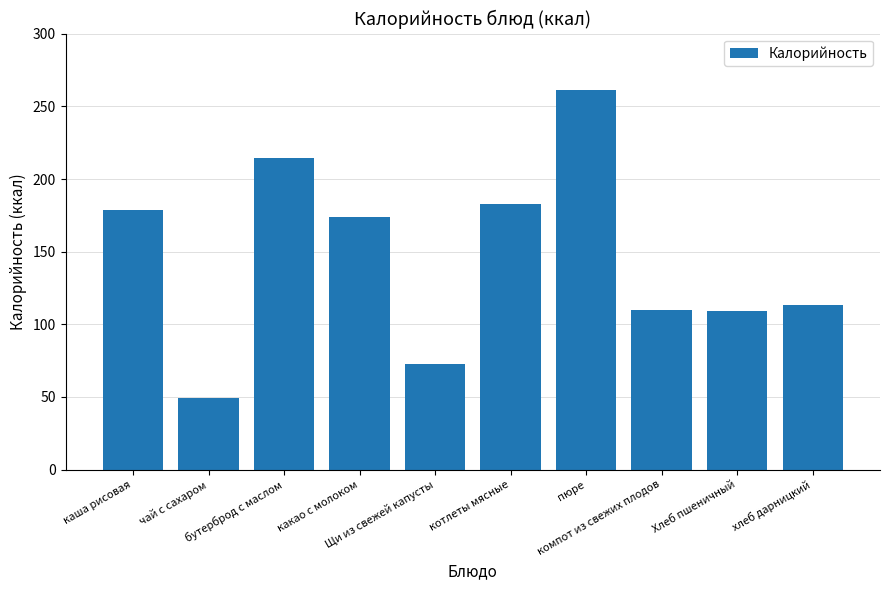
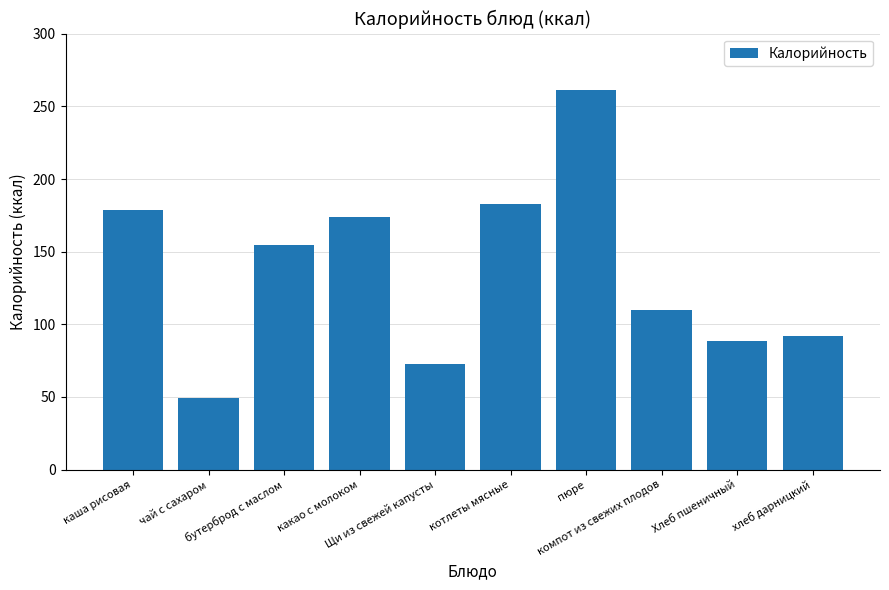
бутерброд с маслом: 215 -> 155
Хлеб пшеничный: 109 -> 89
хлеб дарницкий: 113 -> 92
